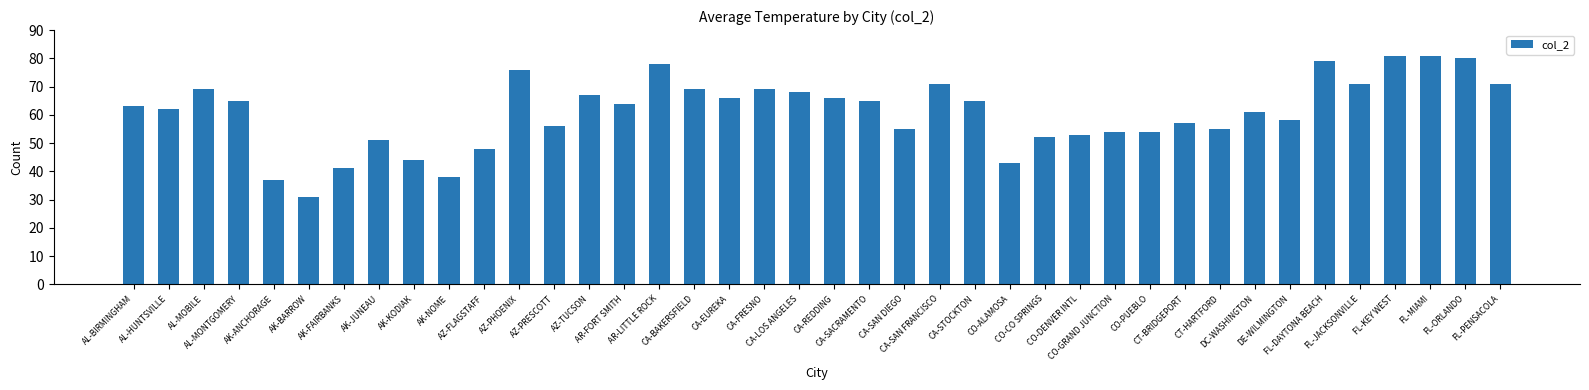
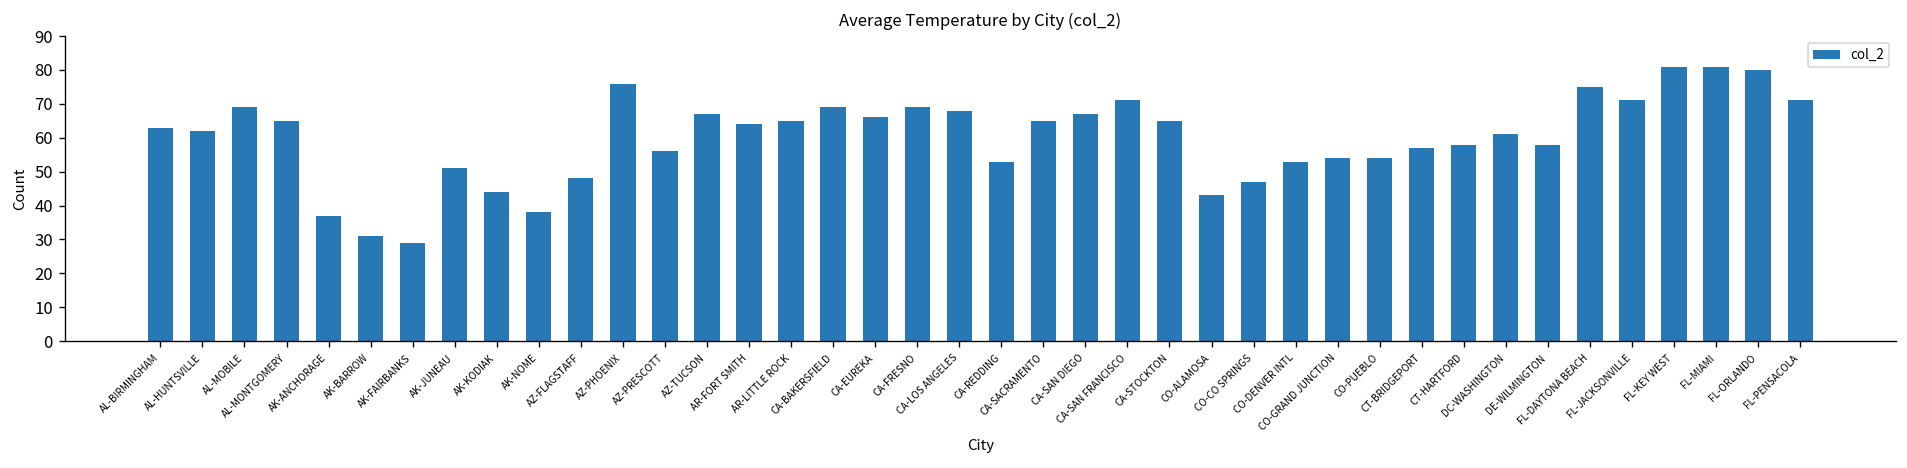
AK-FAIRBANKS: 41 -> 29
AR-LITTLE ROCK: 78 -> 65
CA-REDDING: 66 -> 53
CA-SAN DIEGO: 55 -> 67
CO-CO SPRINGS: 52 -> 47
CT-HARTFORD: 55 -> 58
FL-DAYTONA BEACH: 79 -> 75
